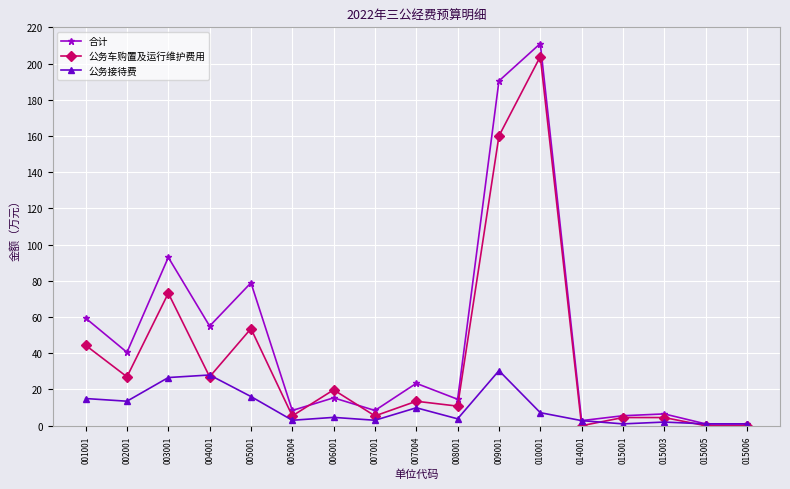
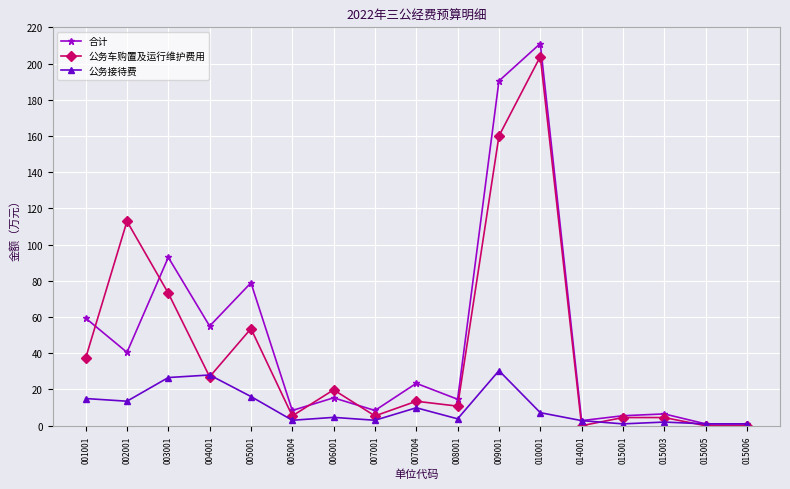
公务车购置及运行维护费用, 001001: 44 -> 37
公务车购置及运行维护费用, 002001: 27 -> 113
